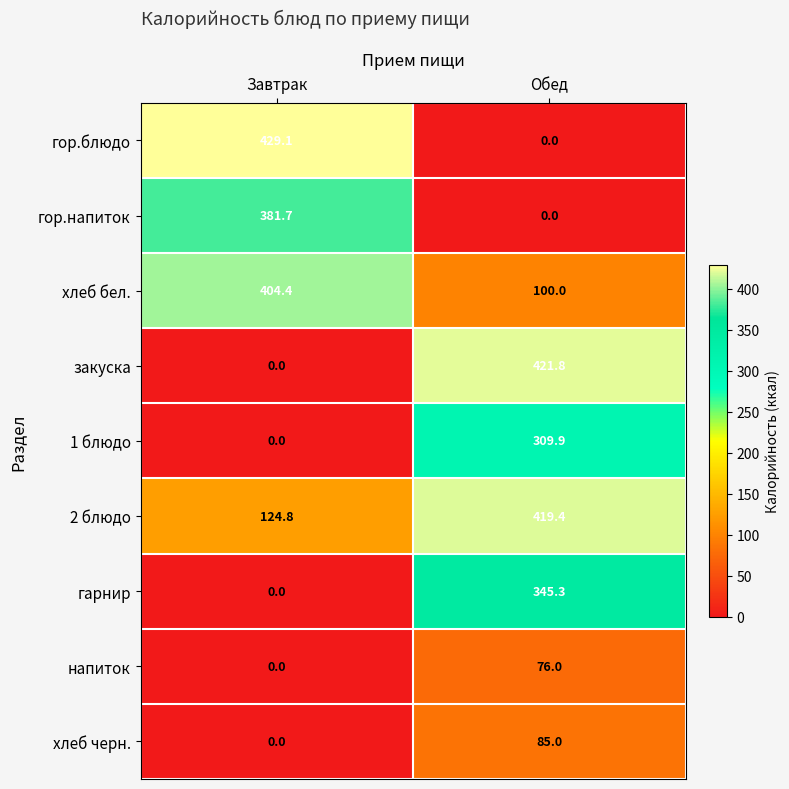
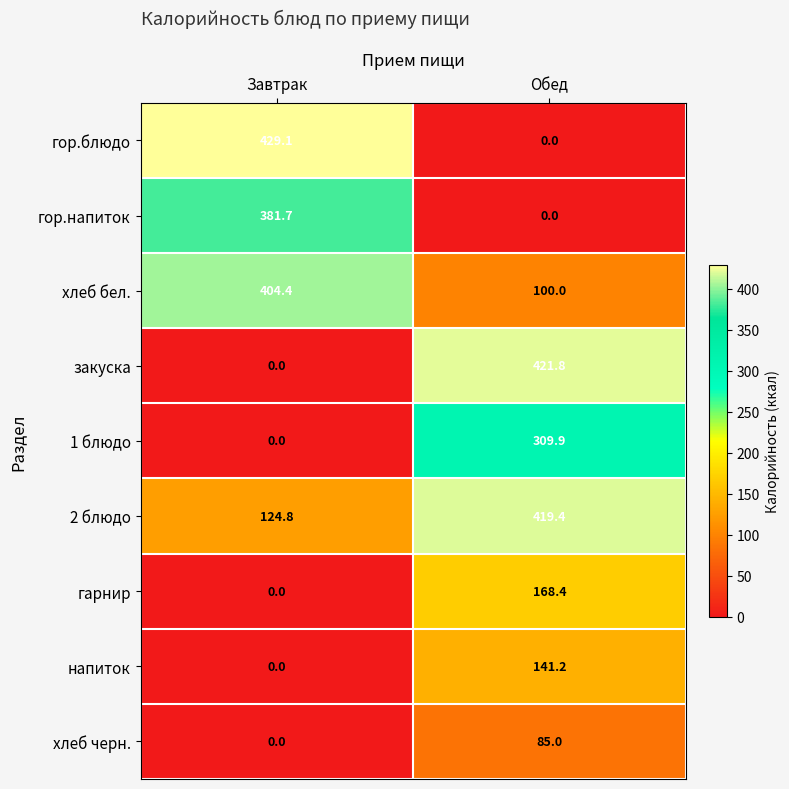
гарнир, Обед: 345.3 -> 168.4
напиток, Обед: 76.0 -> 141.2
